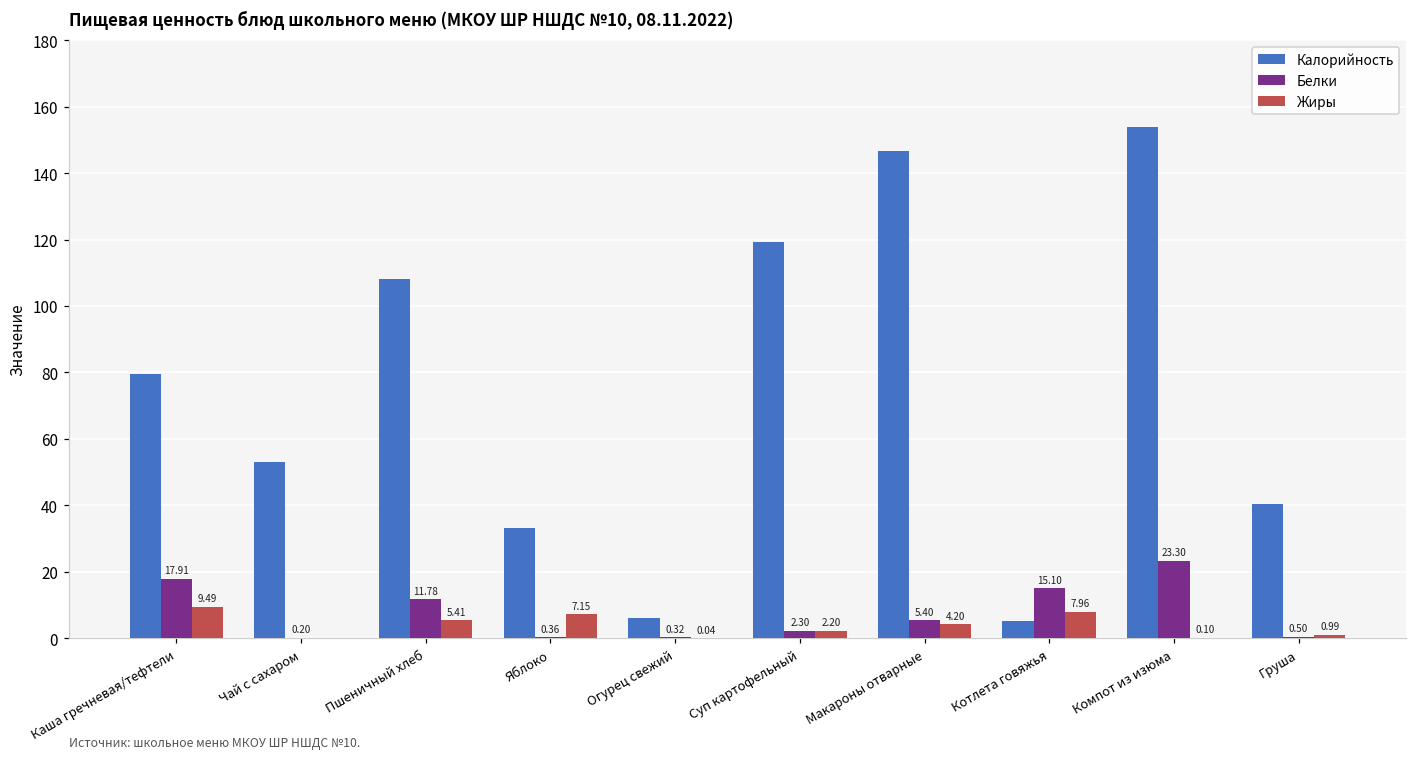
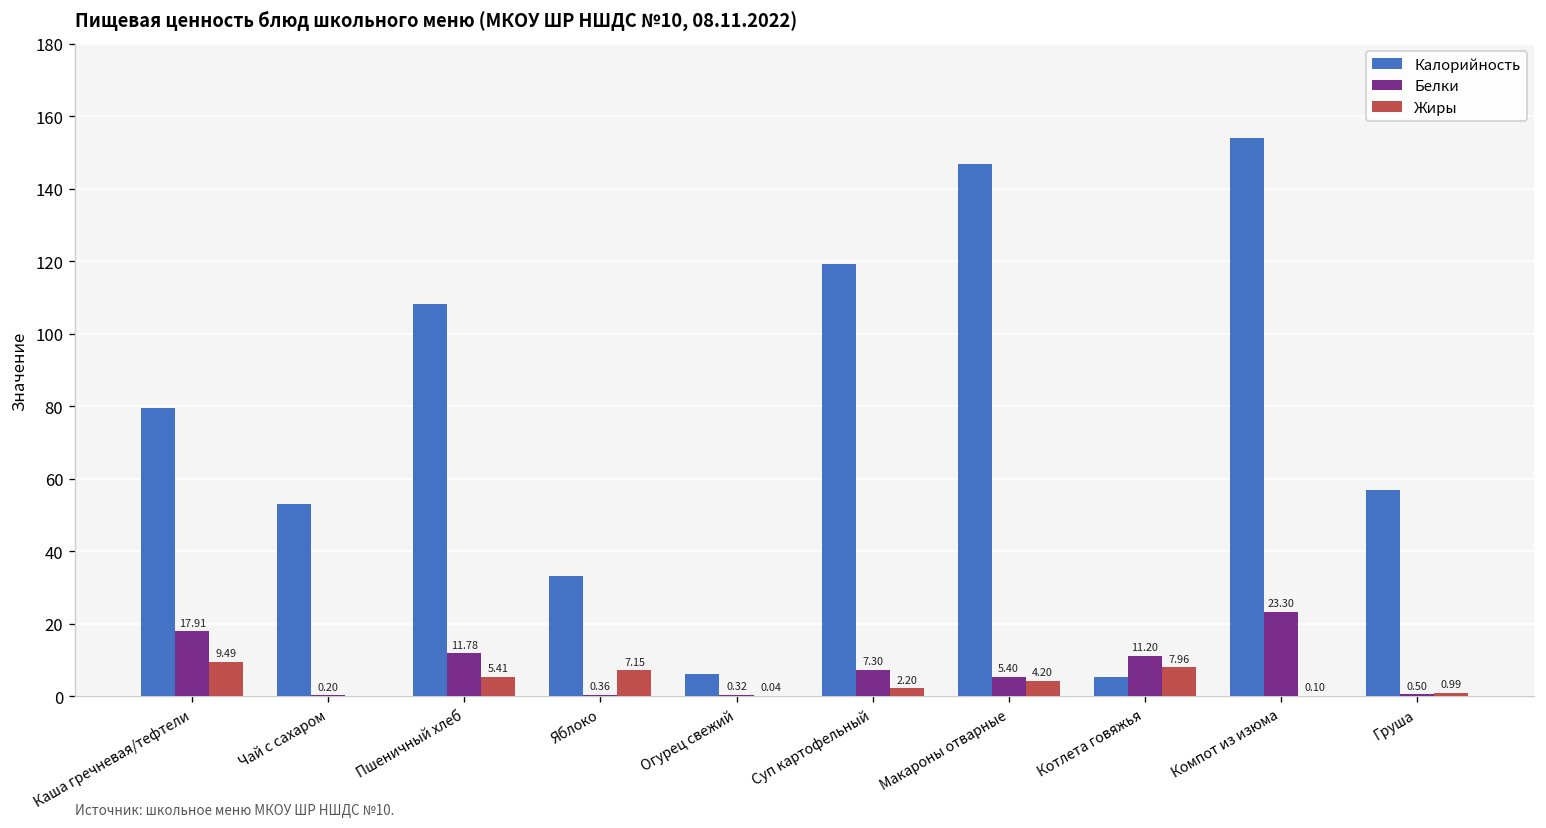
Белки, Суп картофельный: 2.30 -> 7.30
Белки, Котлета говяжья: 15.10 -> 11.20
Калорийность, Груша: 40 -> 57
